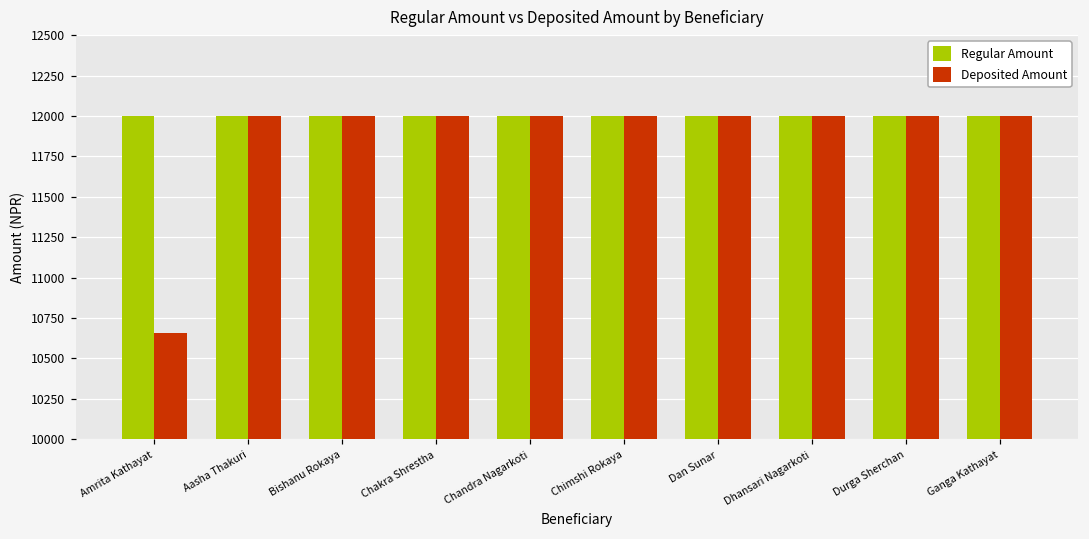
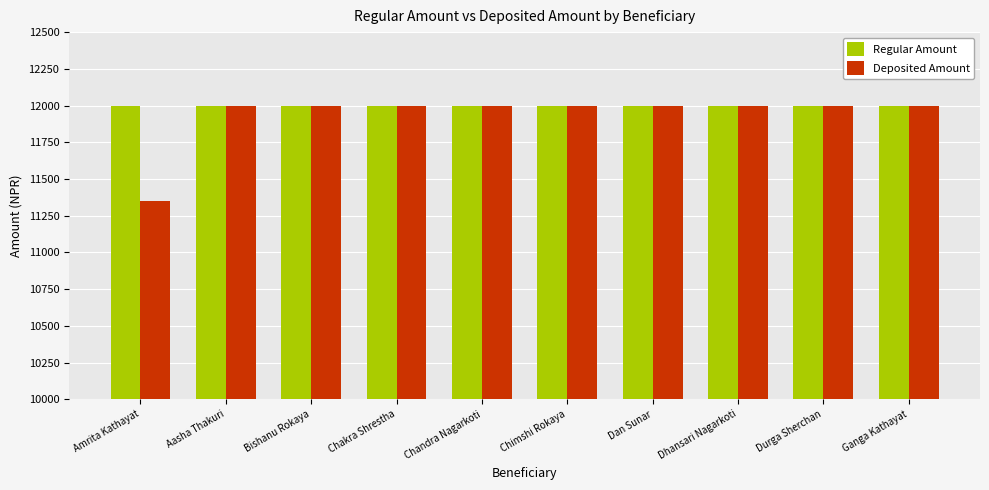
Deposited Amount, Amrita Kathayat: 10660 -> 11350
